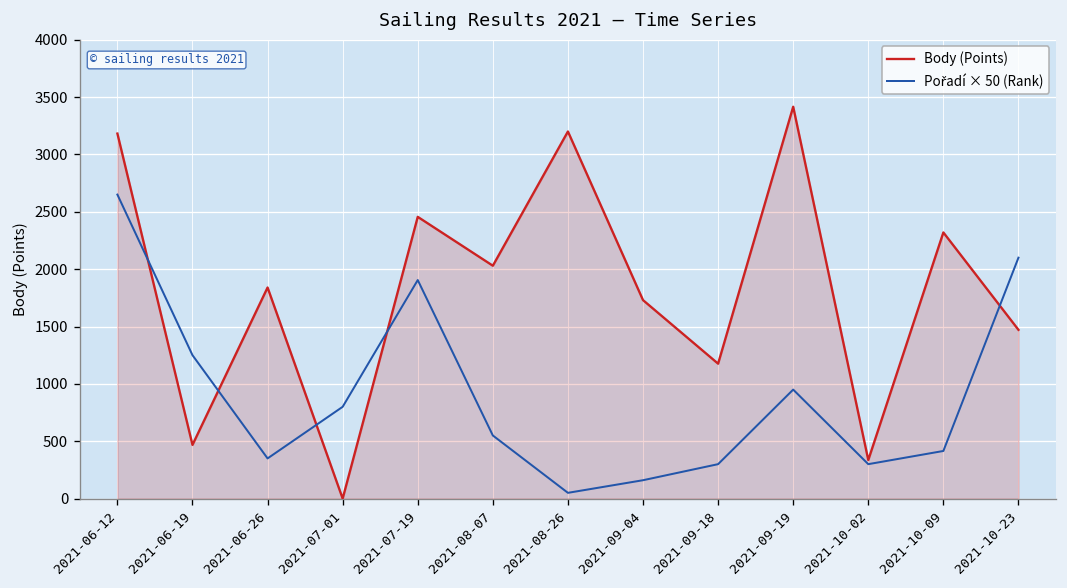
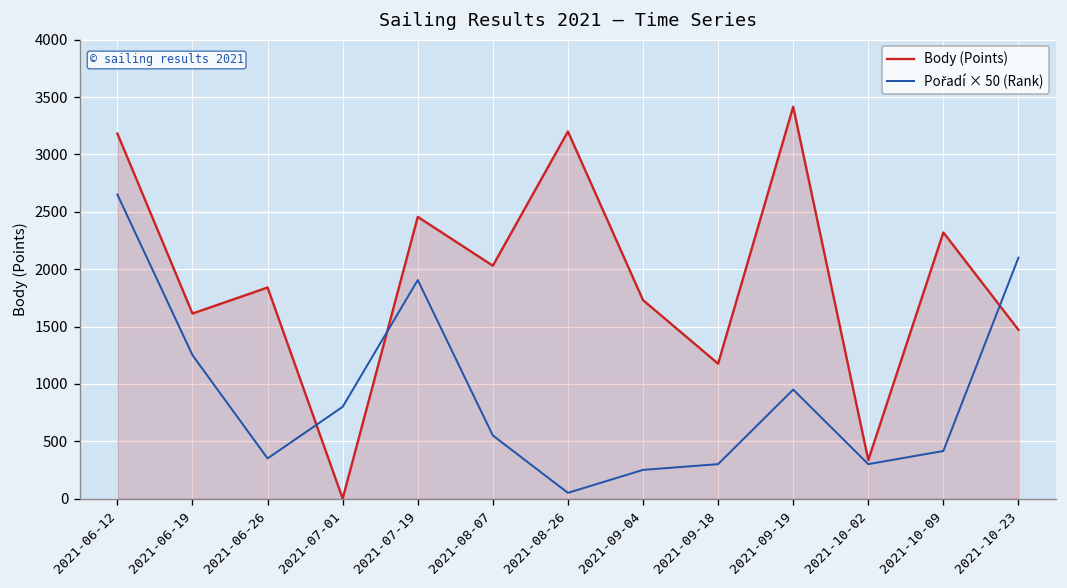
Body (Points), 2021-06-19: 500 -> 1600
Pořadí × 50 (Rank), 2021-09-04: 200 -> 300
